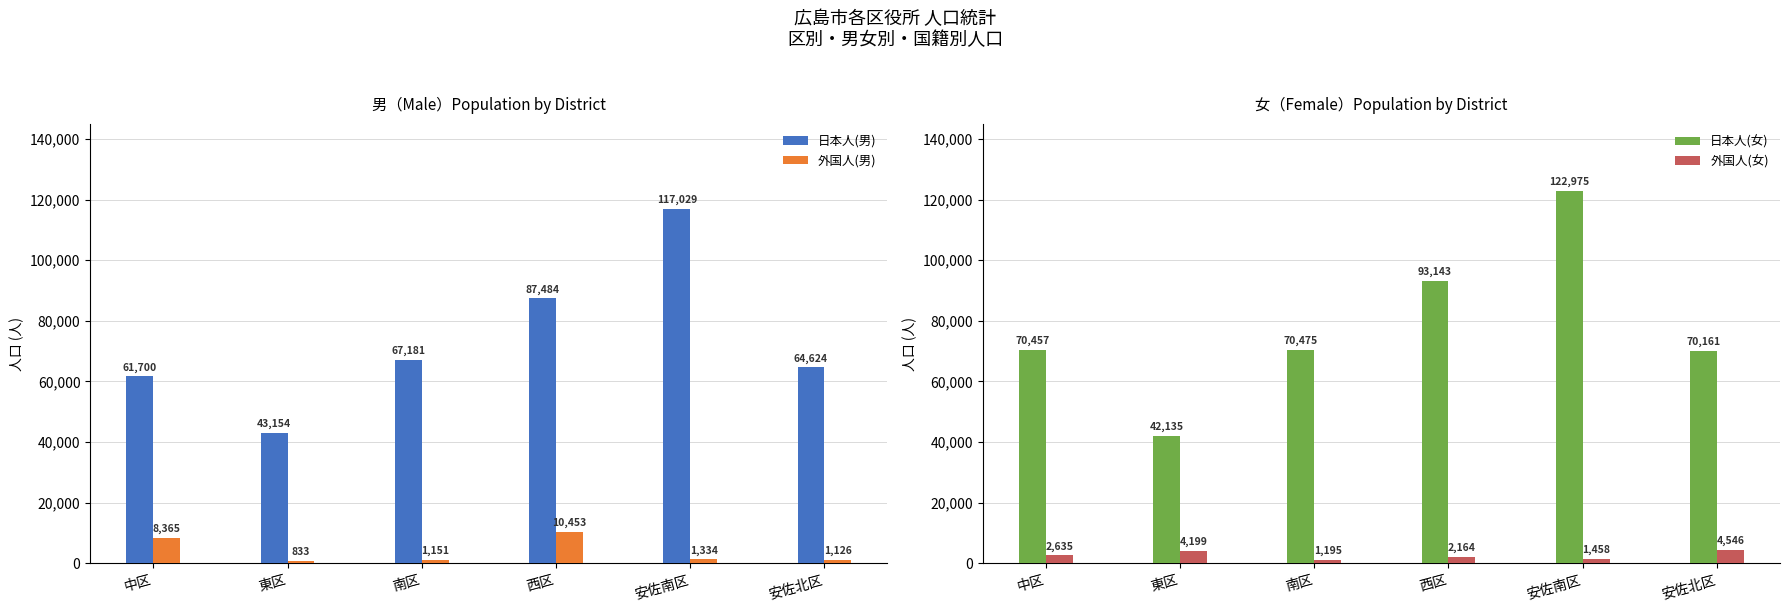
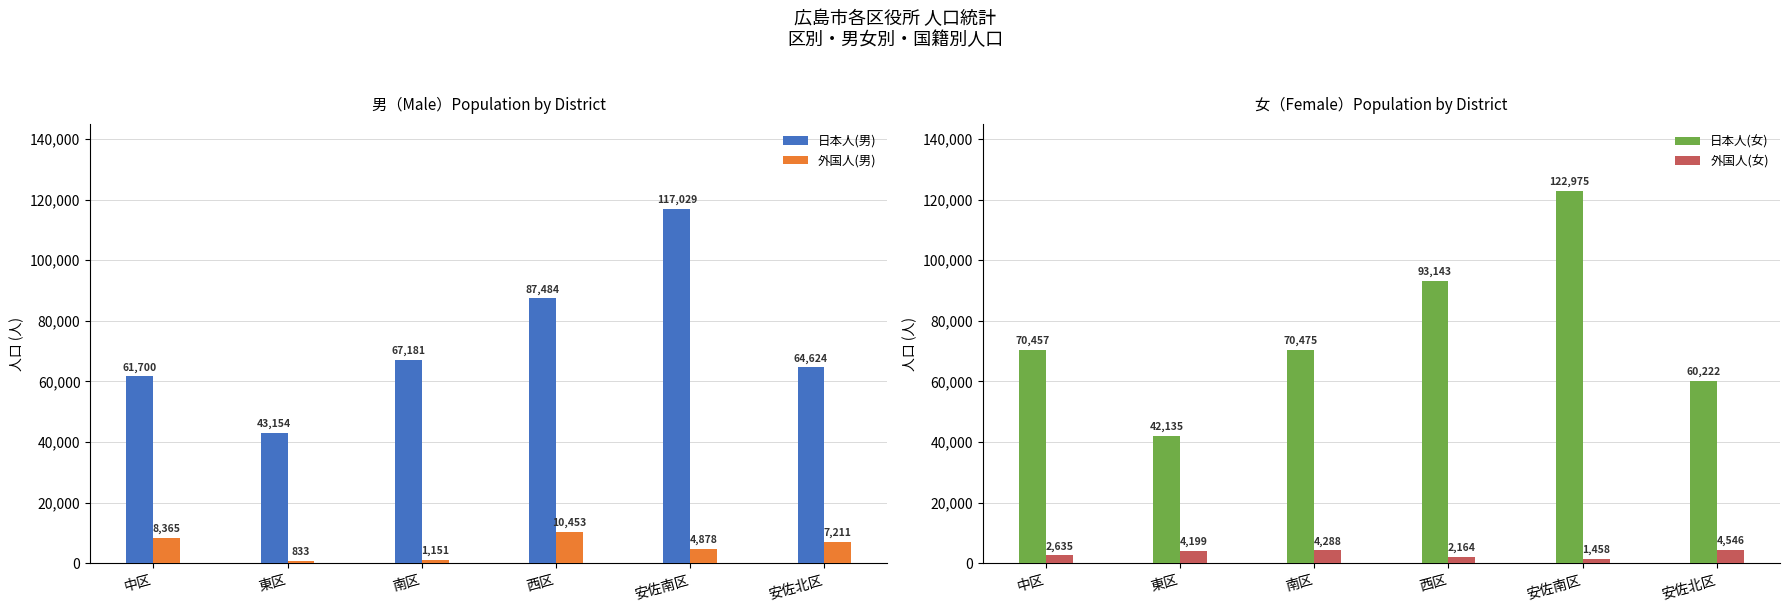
男（Male）Population by District, 外国人(男), 安佐南区: 1,334 -> 4,878
男（Male）Population by District, 外国人(男), 安佐北区: 1,126 -> 7,211
女（Female）Population by District, 外国人(女), 南区: 1,195 -> 4,288
女（Female）Population by District, 日本人(女), 安佐北区: 70,161 -> 60,222
